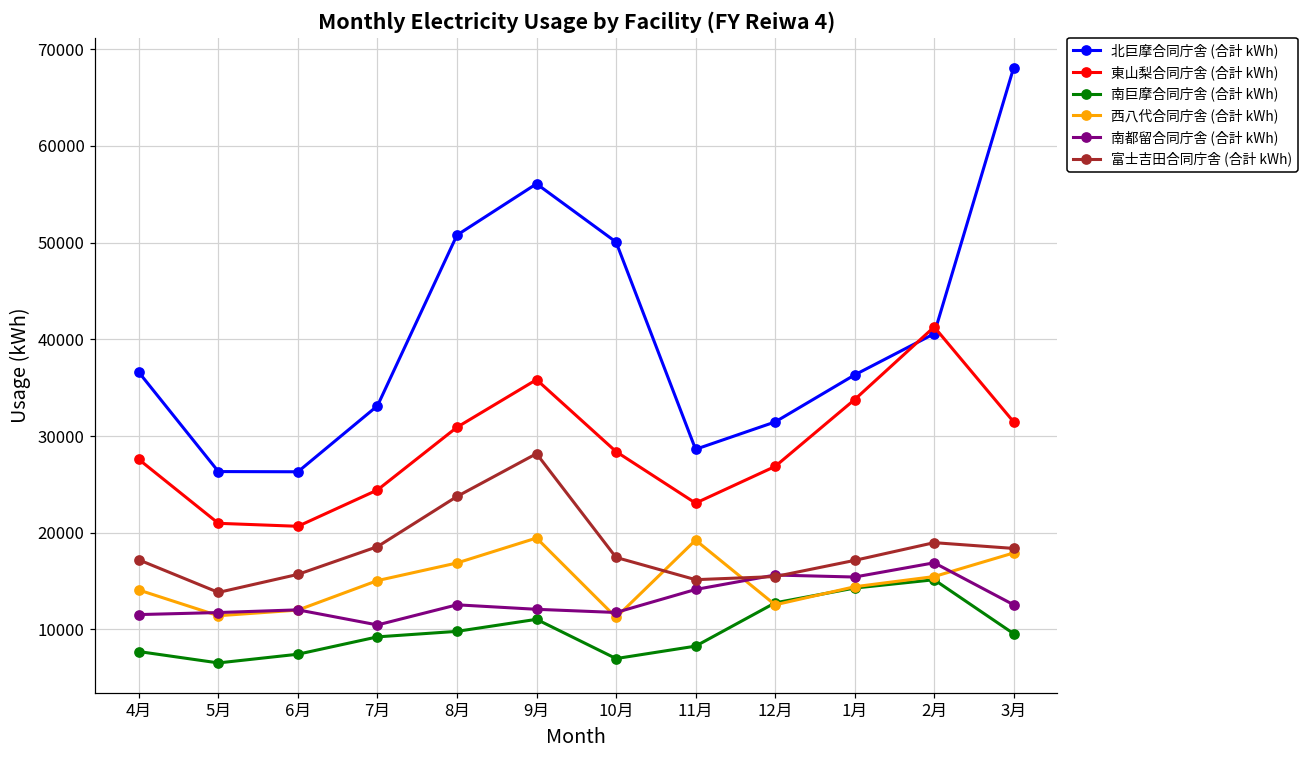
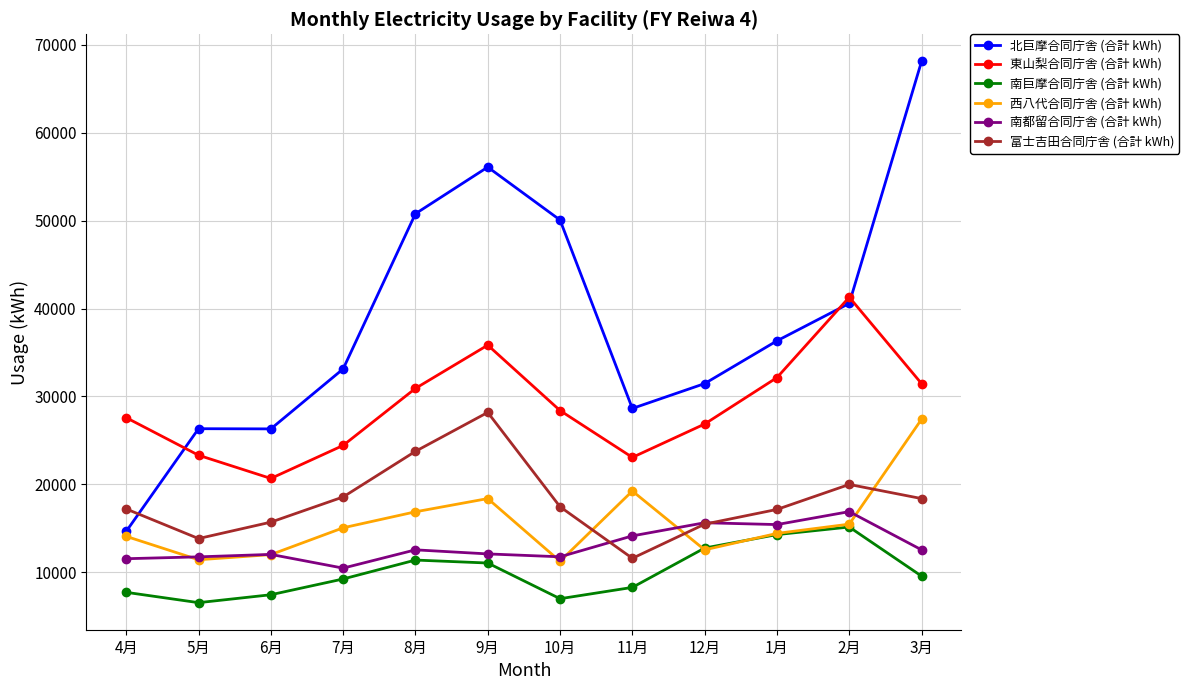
北巨摩合同庁舎 (合計 kWh), 4月: 37000 -> 15000
東山梨合同庁舎 (合計 kWh), 5月: 21000 -> 23000
南巨摩合同庁舎 (合計 kWh), 8月: 10000 -> 11000
西八代合同庁舎 (合計 kWh), 9月: 19000 -> 18000
富士吉田合同庁舎 (合計 kWh), 11月: 15000 -> 12000
東山梨合同庁舎 (合計 kWh), 1月: 34000 -> 32000
富士吉田合同庁舎 (合計 kWh), 2月: 19000 -> 20000
西八代合同庁舎 (合計 kWh), 3月: 18000 -> 27000
